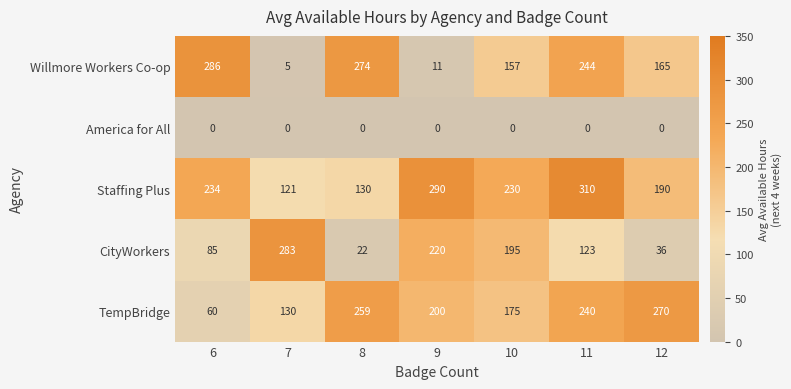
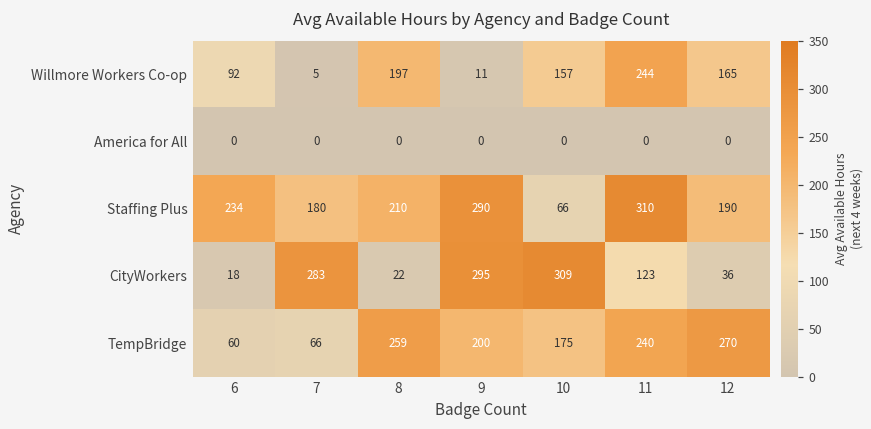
Willmore Workers Co-op, 6: 286 -> 92
Willmore Workers Co-op, 8: 274 -> 197
Staffing Plus, 7: 121 -> 180
Staffing Plus, 8: 130 -> 210
Staffing Plus, 10: 230 -> 66
CityWorkers, 6: 85 -> 18
CityWorkers, 9: 220 -> 295
CityWorkers, 10: 195 -> 309
TempBridge, 7: 130 -> 66
